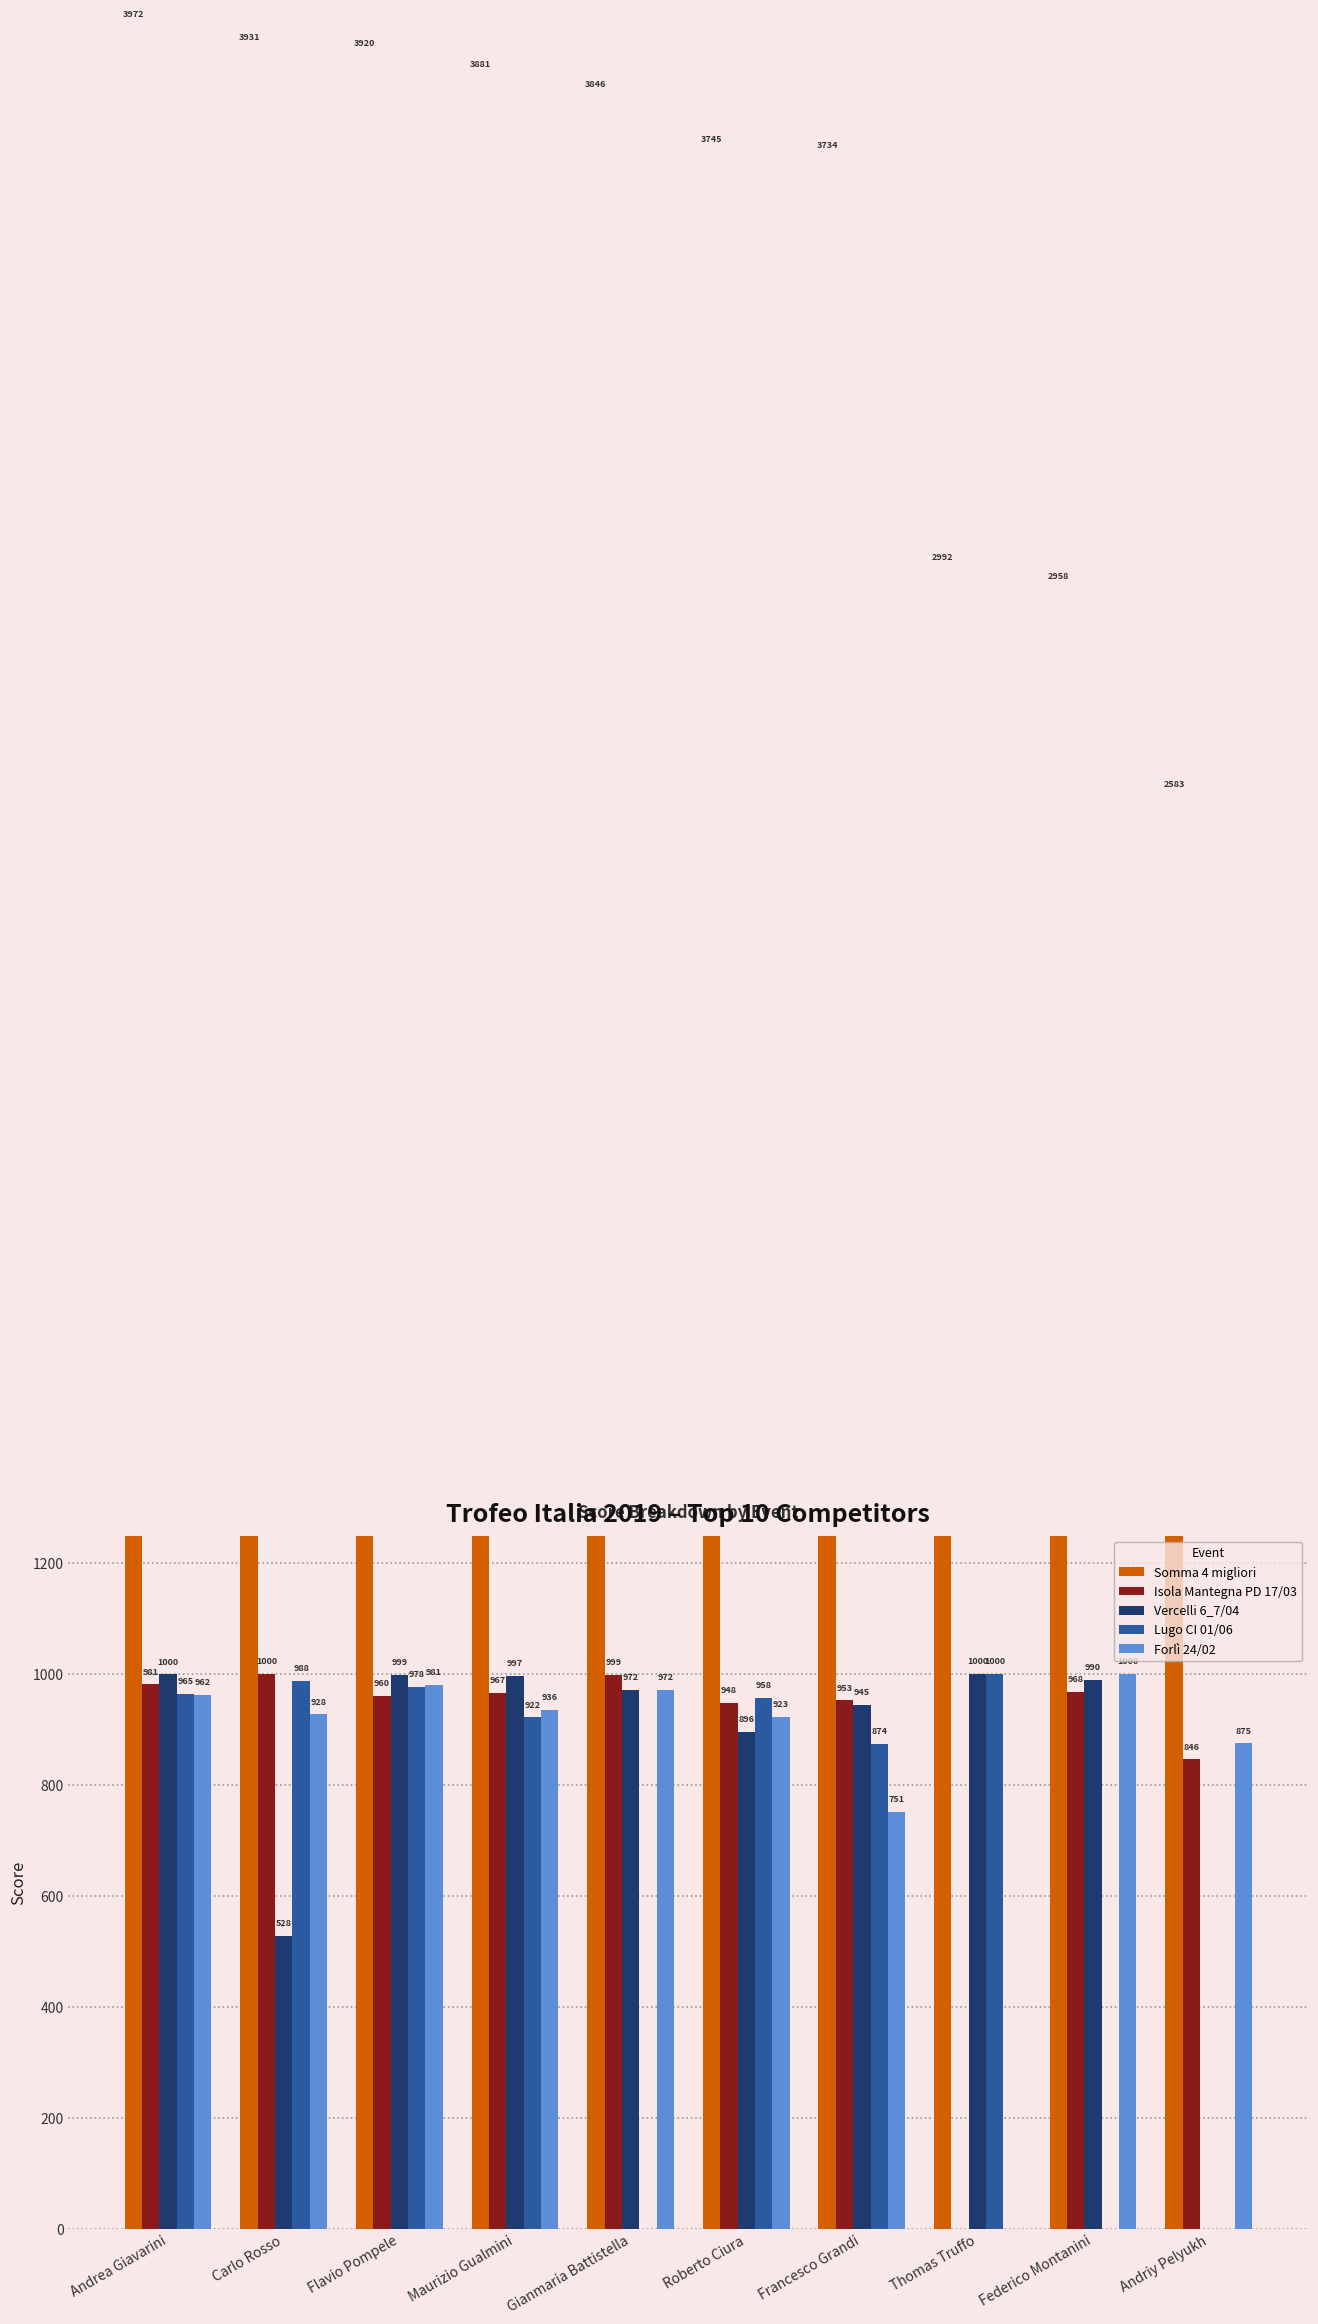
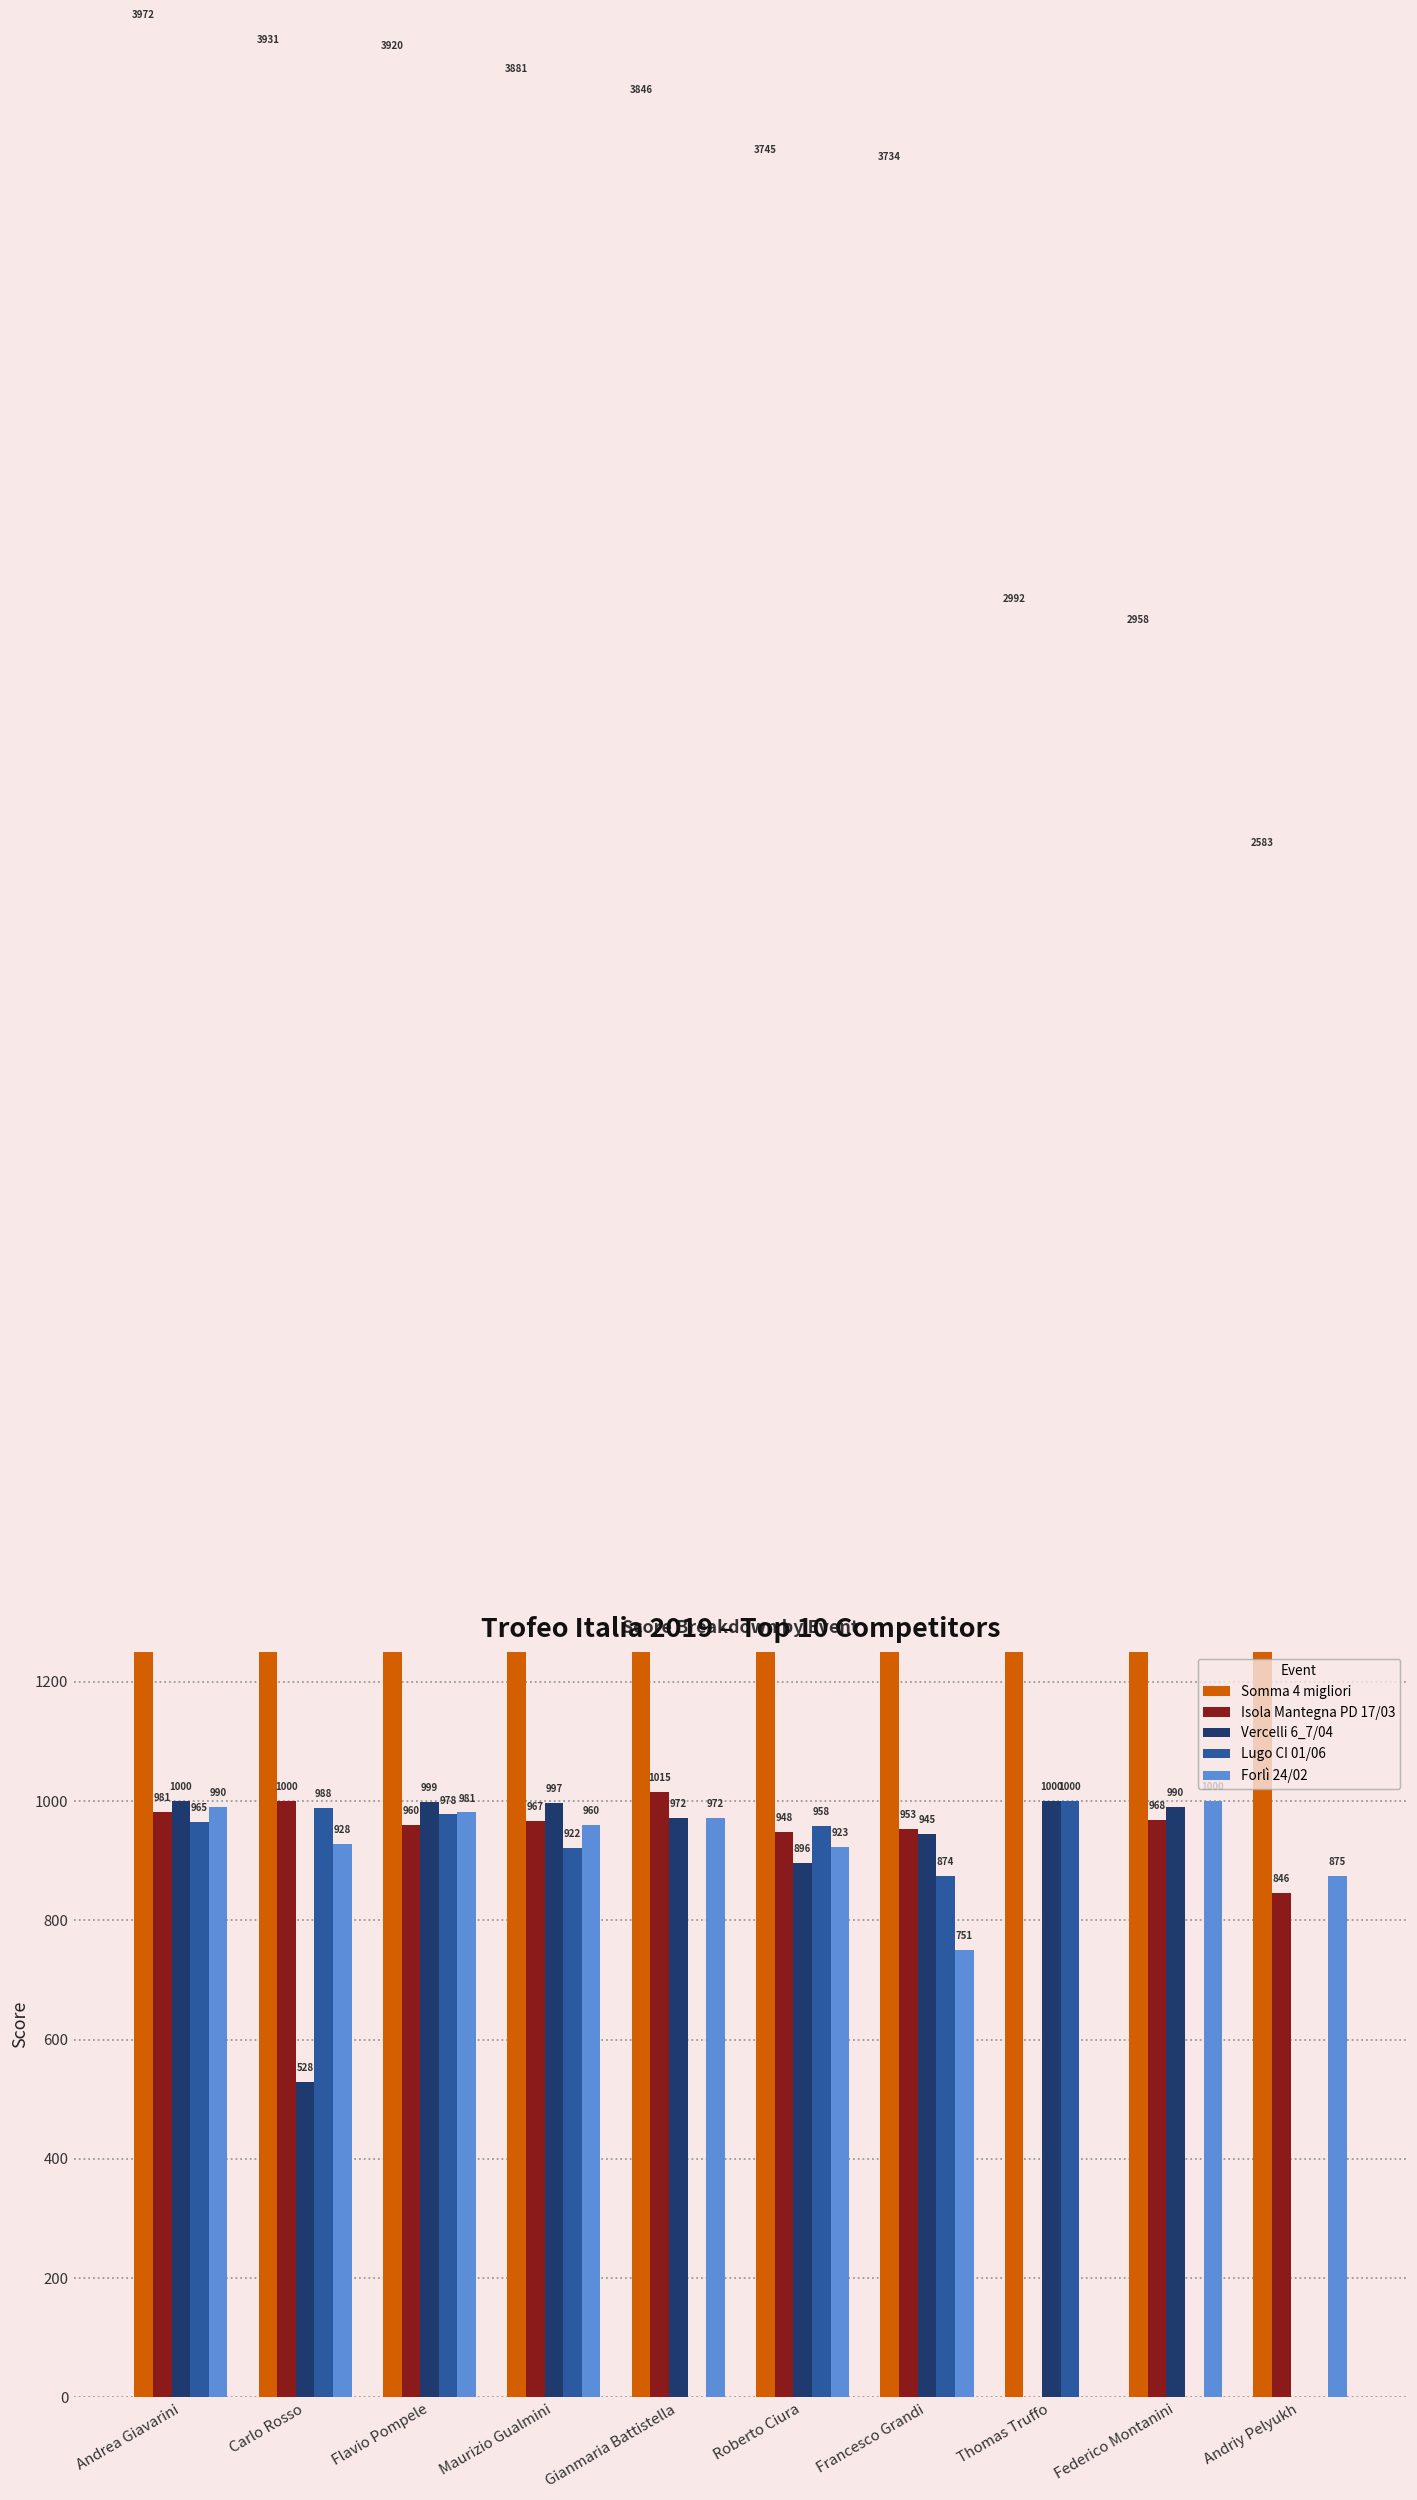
Forlì 24/02, Andrea Giavarini: 962 -> 990
Forlì 24/02, Maurizio Gualmini: 936 -> 960
Isola Mantegna PD 17/03, Gianmaria Battistella: 999 -> 1015
